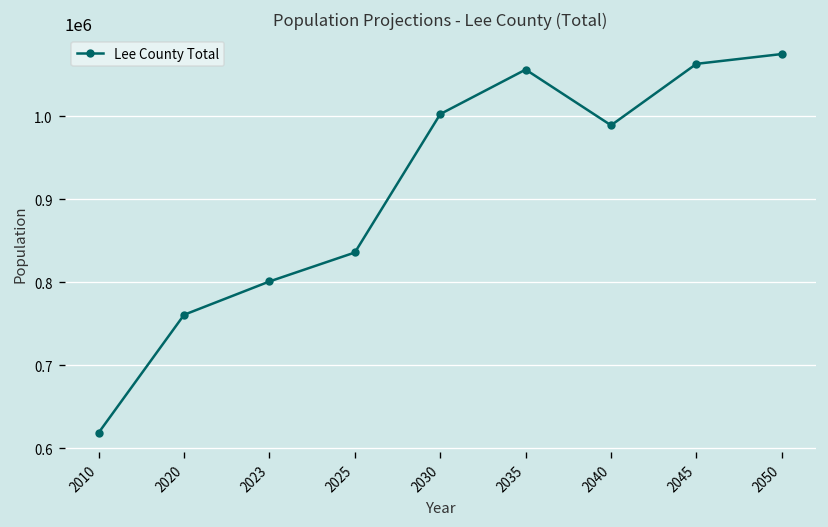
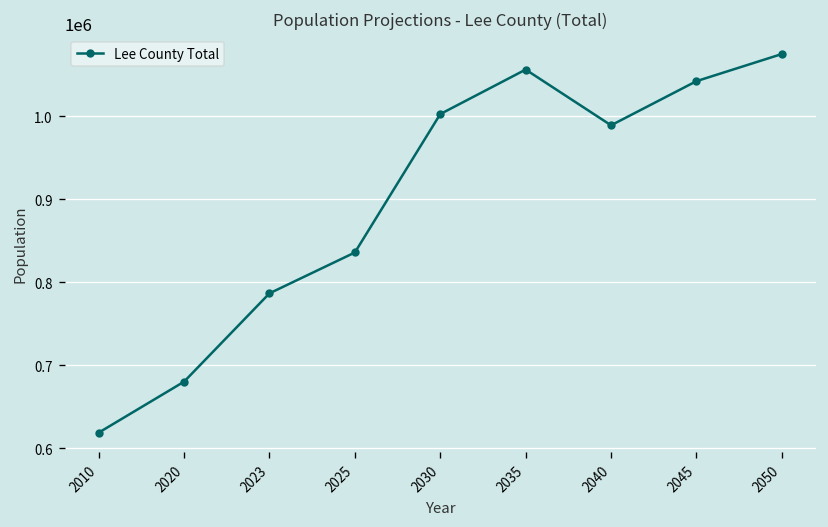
2020: 760000 -> 680000
2023: 800000 -> 790000
2045: 1060000 -> 1040000
